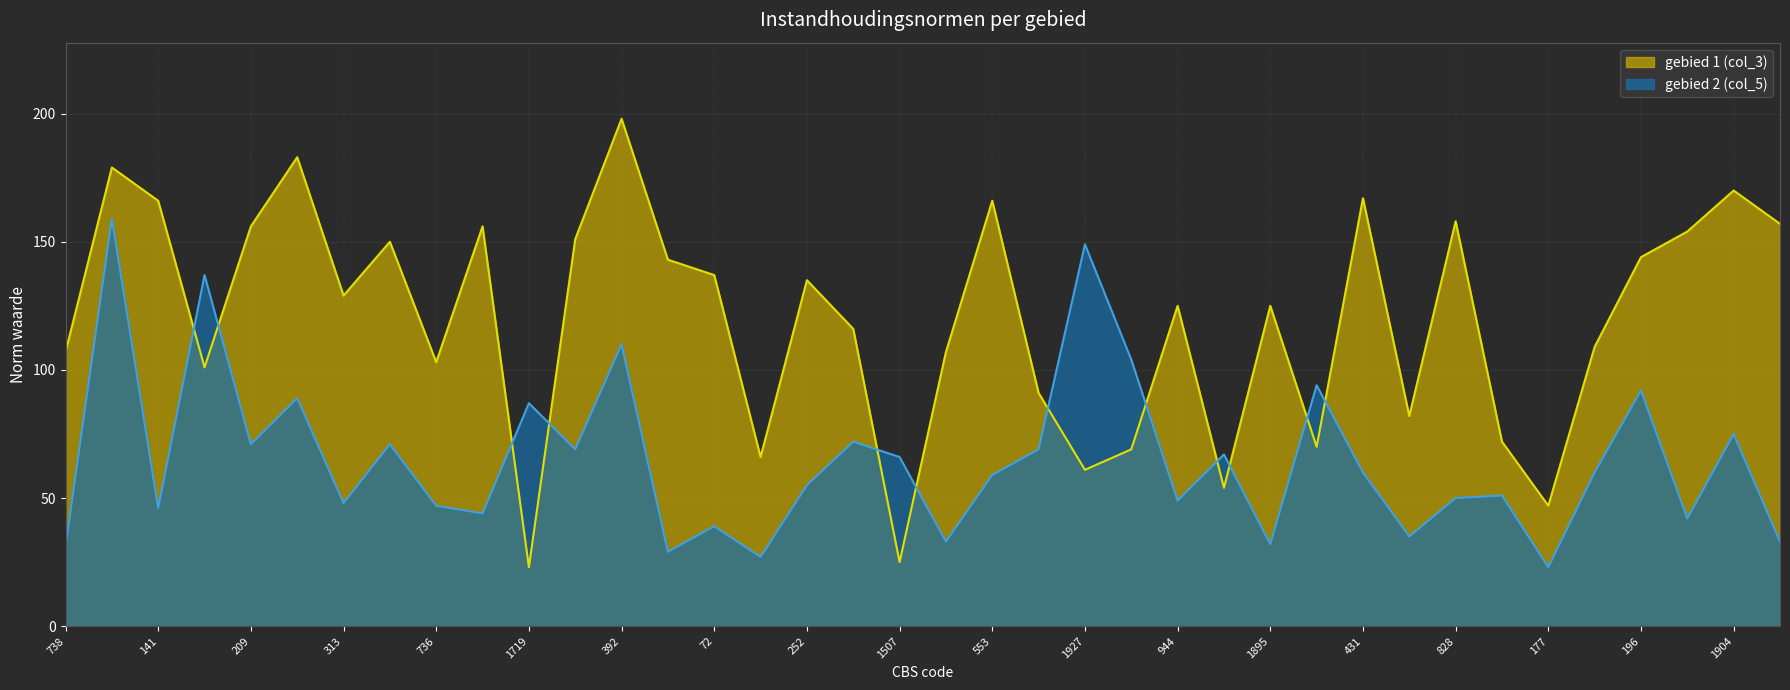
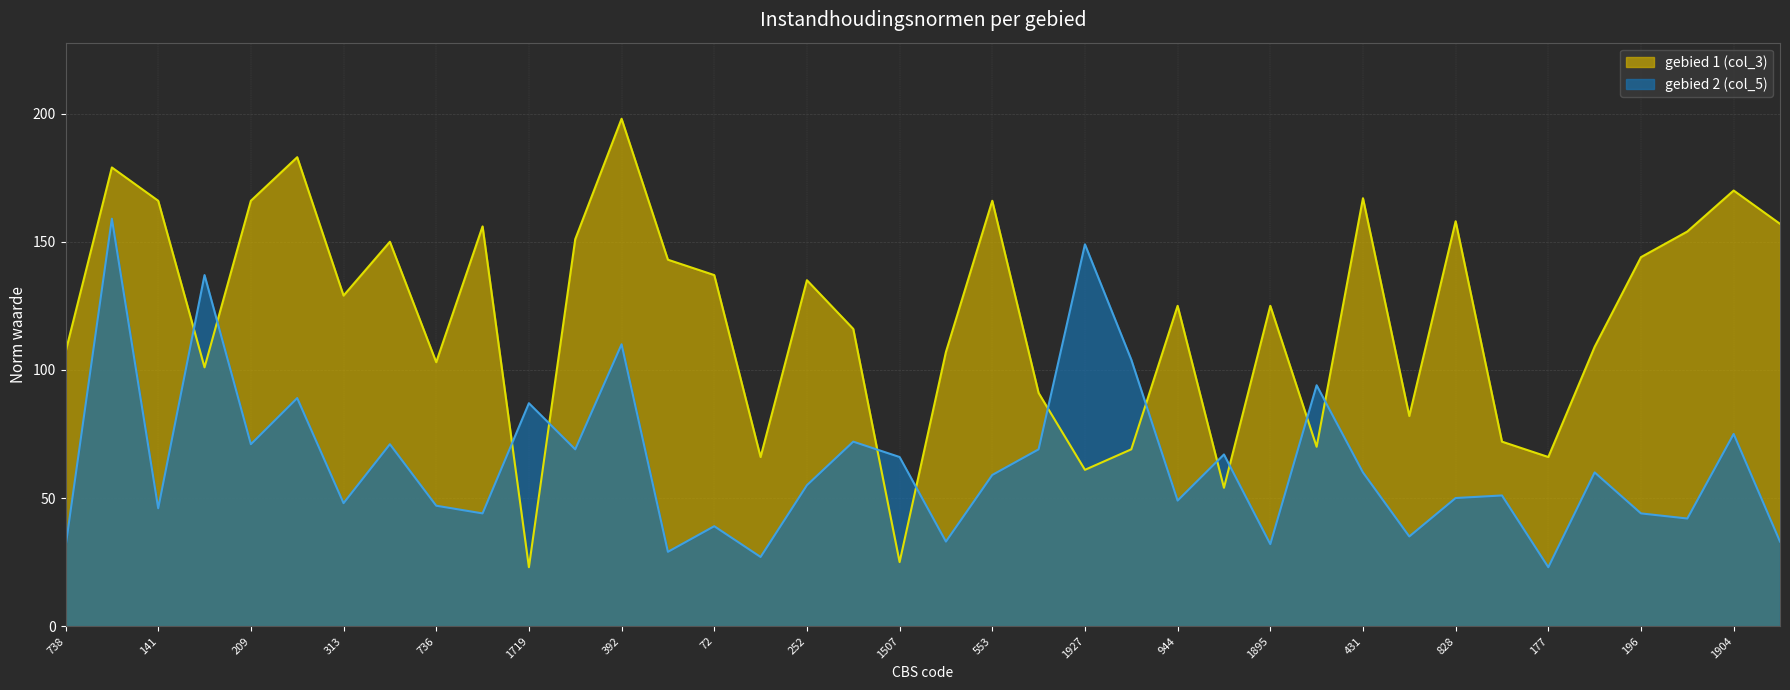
gebied 1 (col_3), 209: 156 -> 166
gebied 1 (col_3), 177: 47 -> 66
gebied 2 (col_5), 196: 92 -> 44
